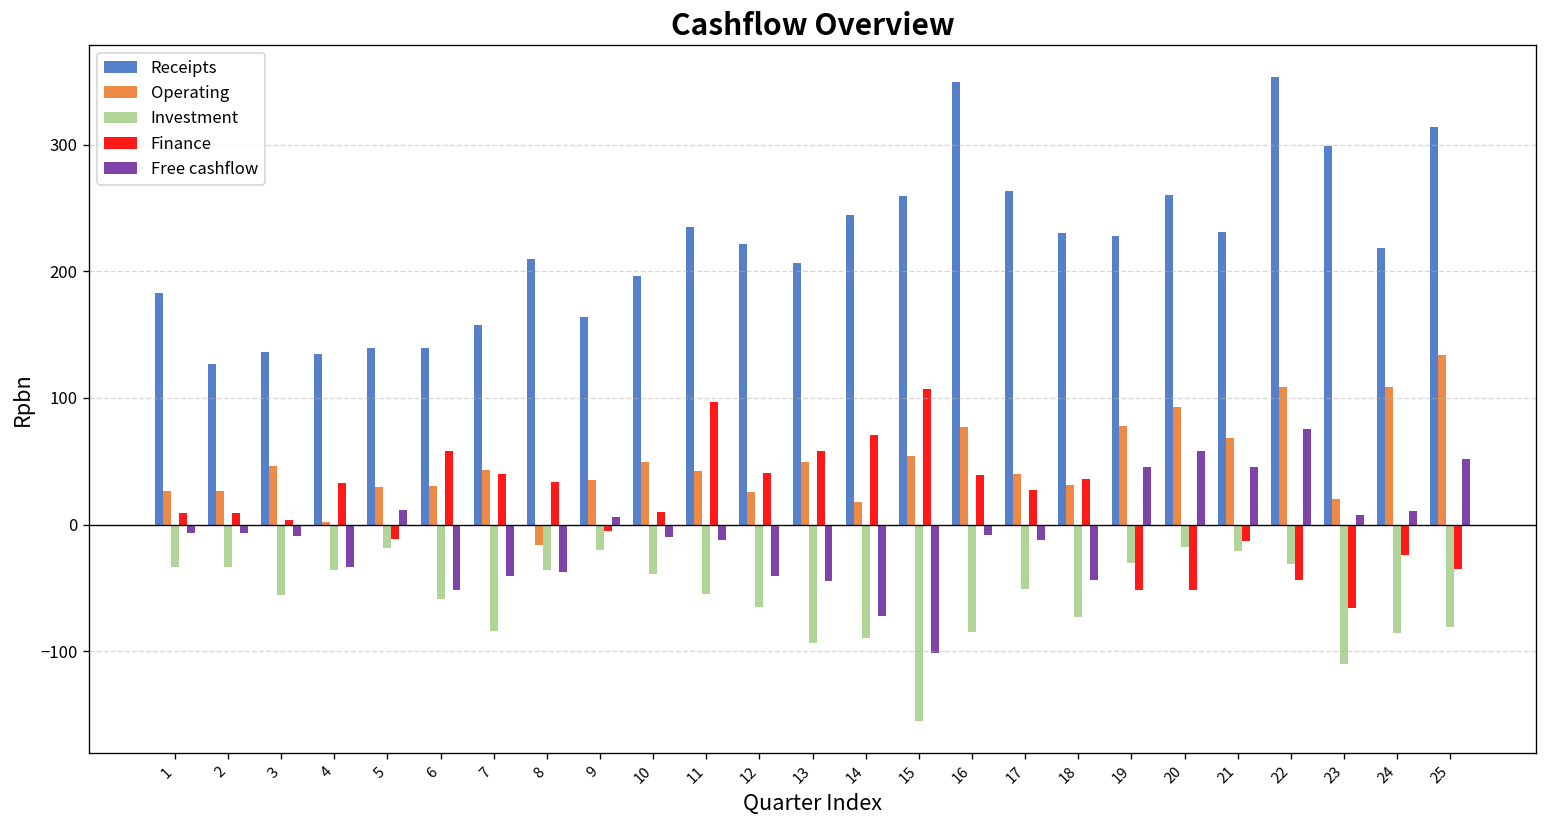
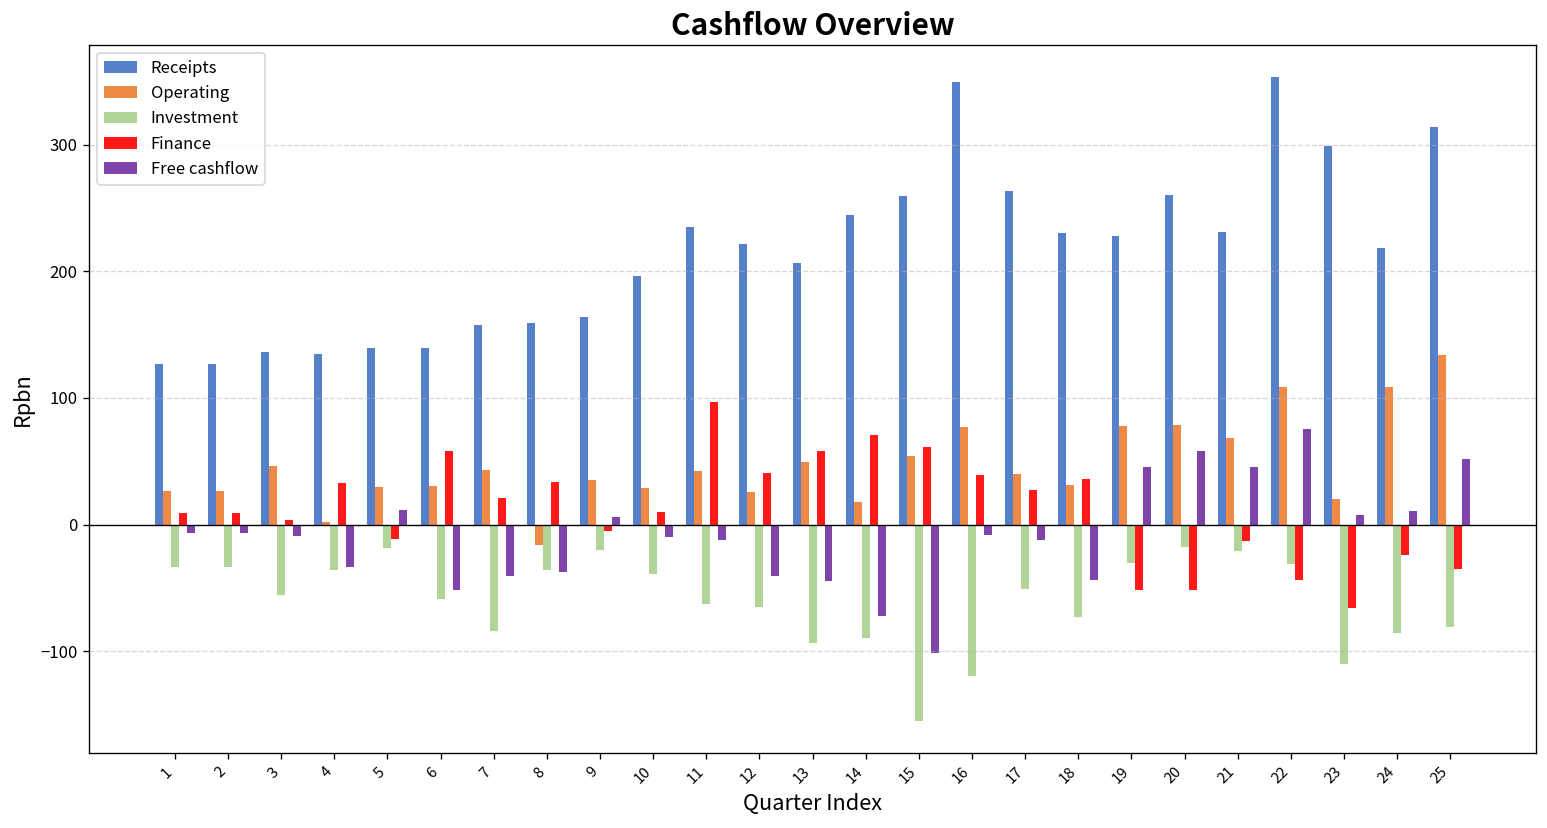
Receipts, 1: 183 -> 127
Finance, 7: 40 -> 21
Receipts, 8: 209 -> 159
Operating, 10: 50 -> 29
Investment, 11: -54 -> -63
Finance, 15: 107 -> 61
Investment, 16: -85 -> -119
Operating, 20: 93 -> 78
